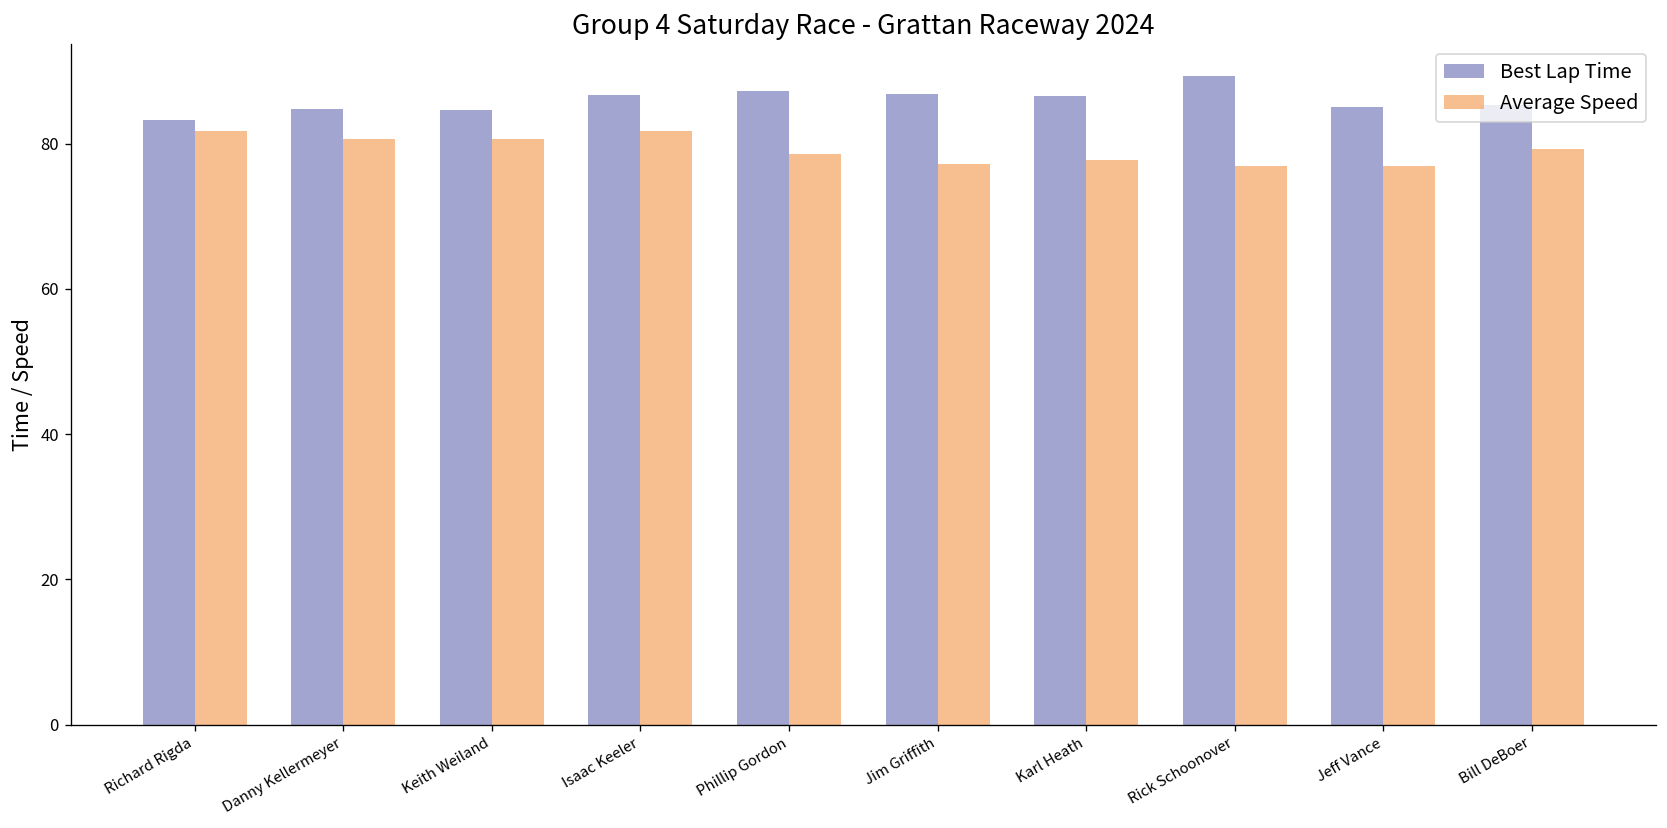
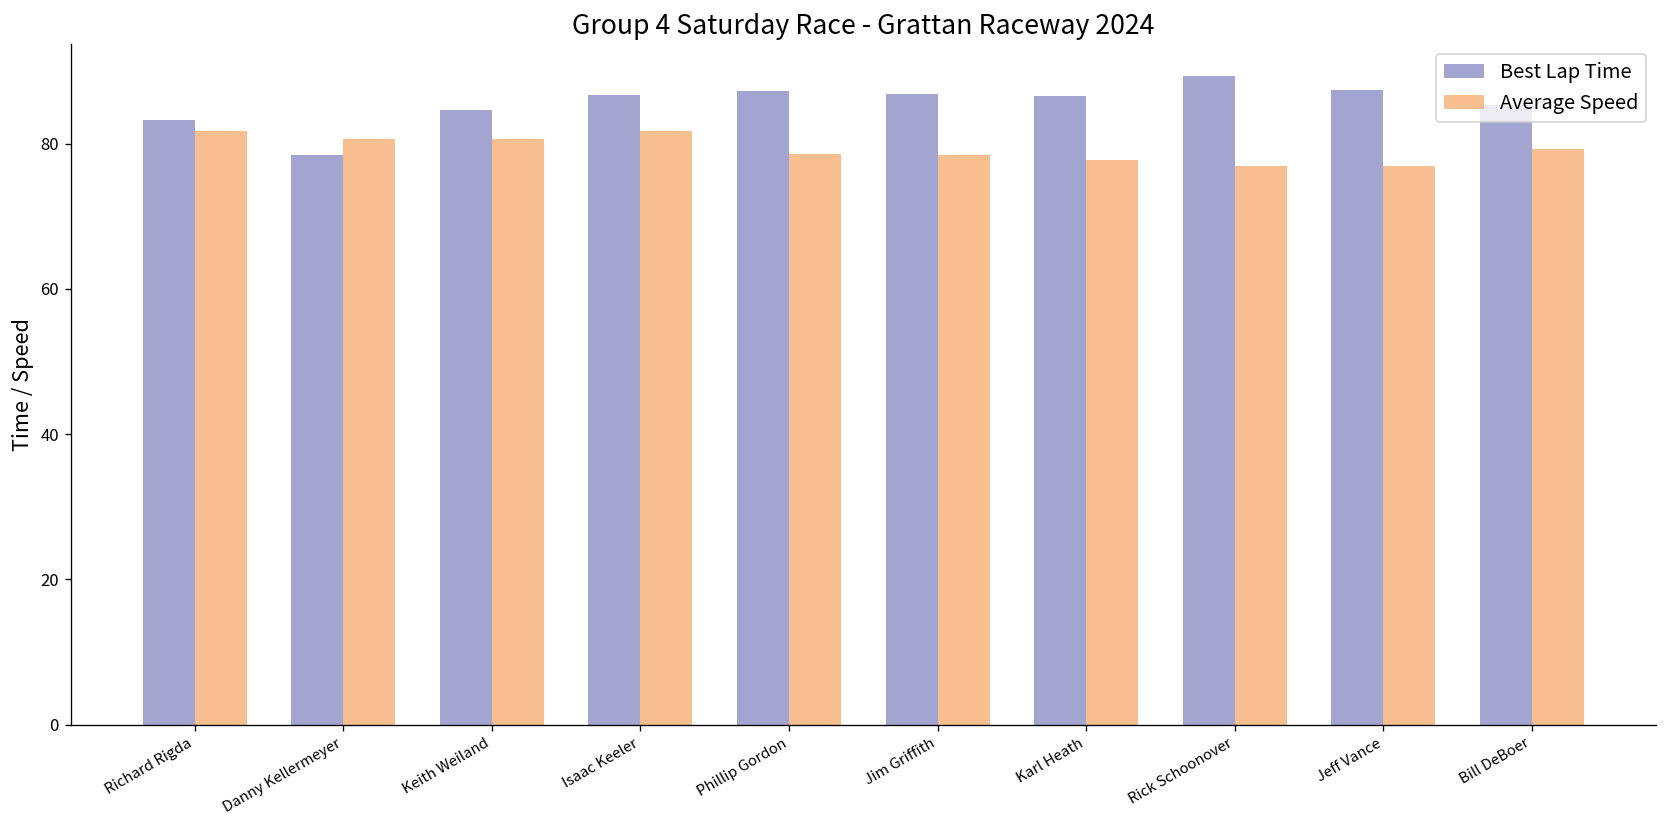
Best Lap Time, Danny Kellermeyer: 85 -> 78
Average Speed, Jim Griffith: 77 -> 78
Best Lap Time, Jeff Vance: 85 -> 87
